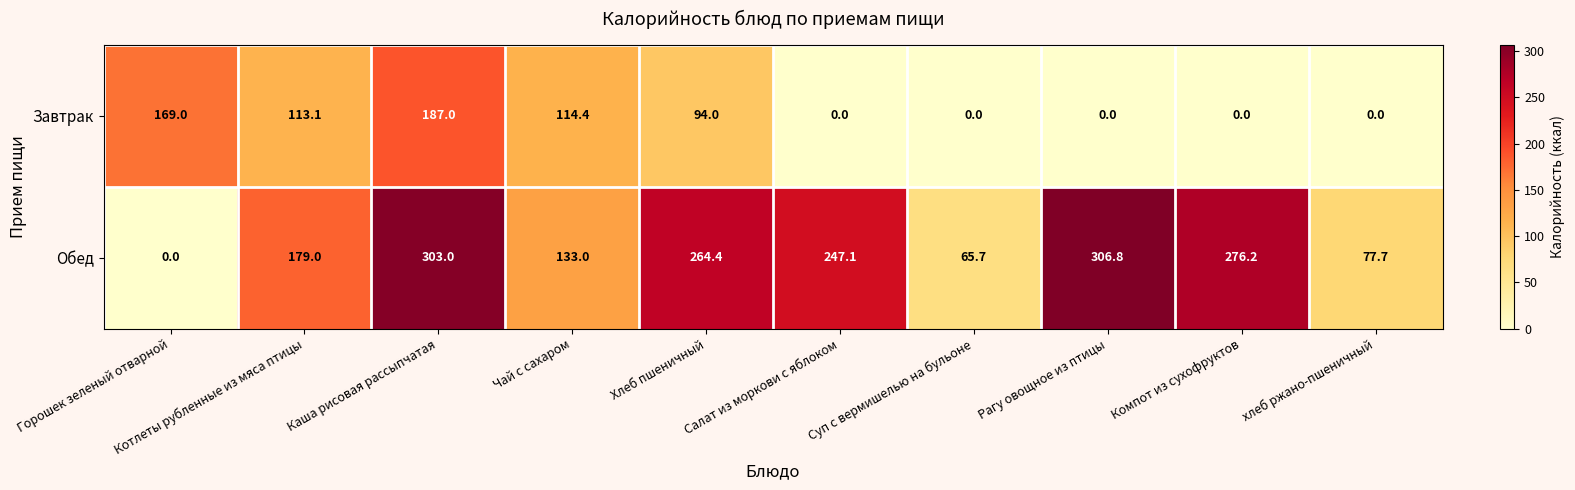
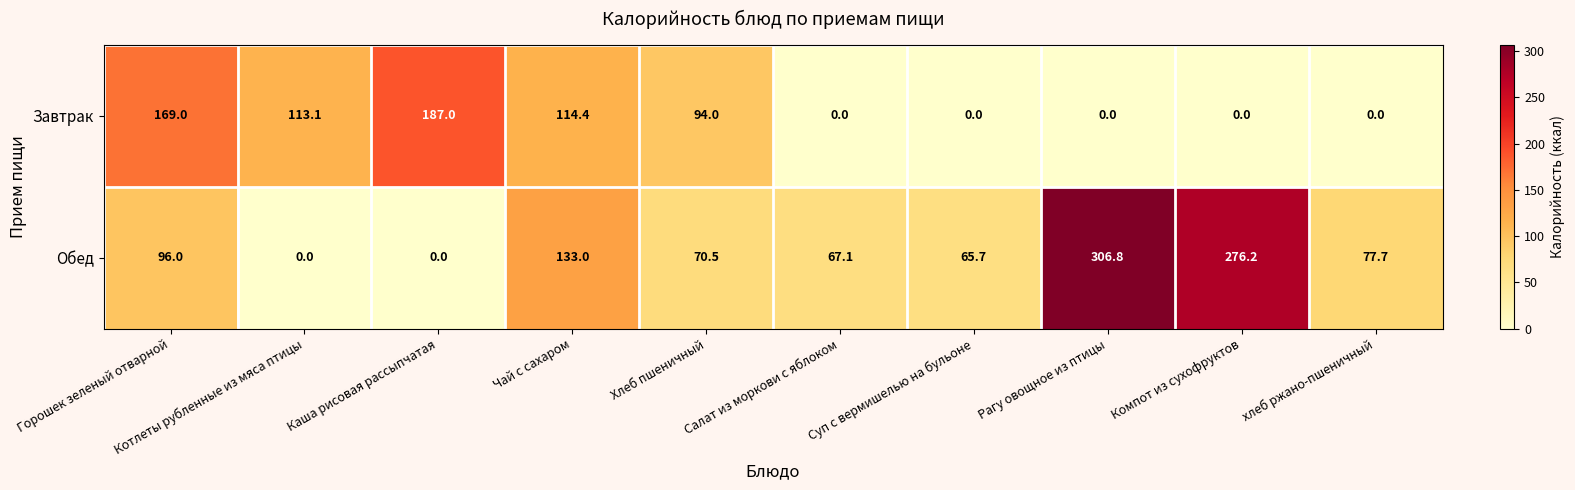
Обед, Горошек зеленый отварной: 0.0 -> 96.0
Обед, Котлеты рубленные из мяса птицы: 179.0 -> 0.0
Обед, Каша рисовая рассыпчатая: 303.0 -> 0.0
Обед, Хлеб пшеничный: 264.4 -> 70.5
Обед, Салат из моркови с яблоком: 247.1 -> 67.1
